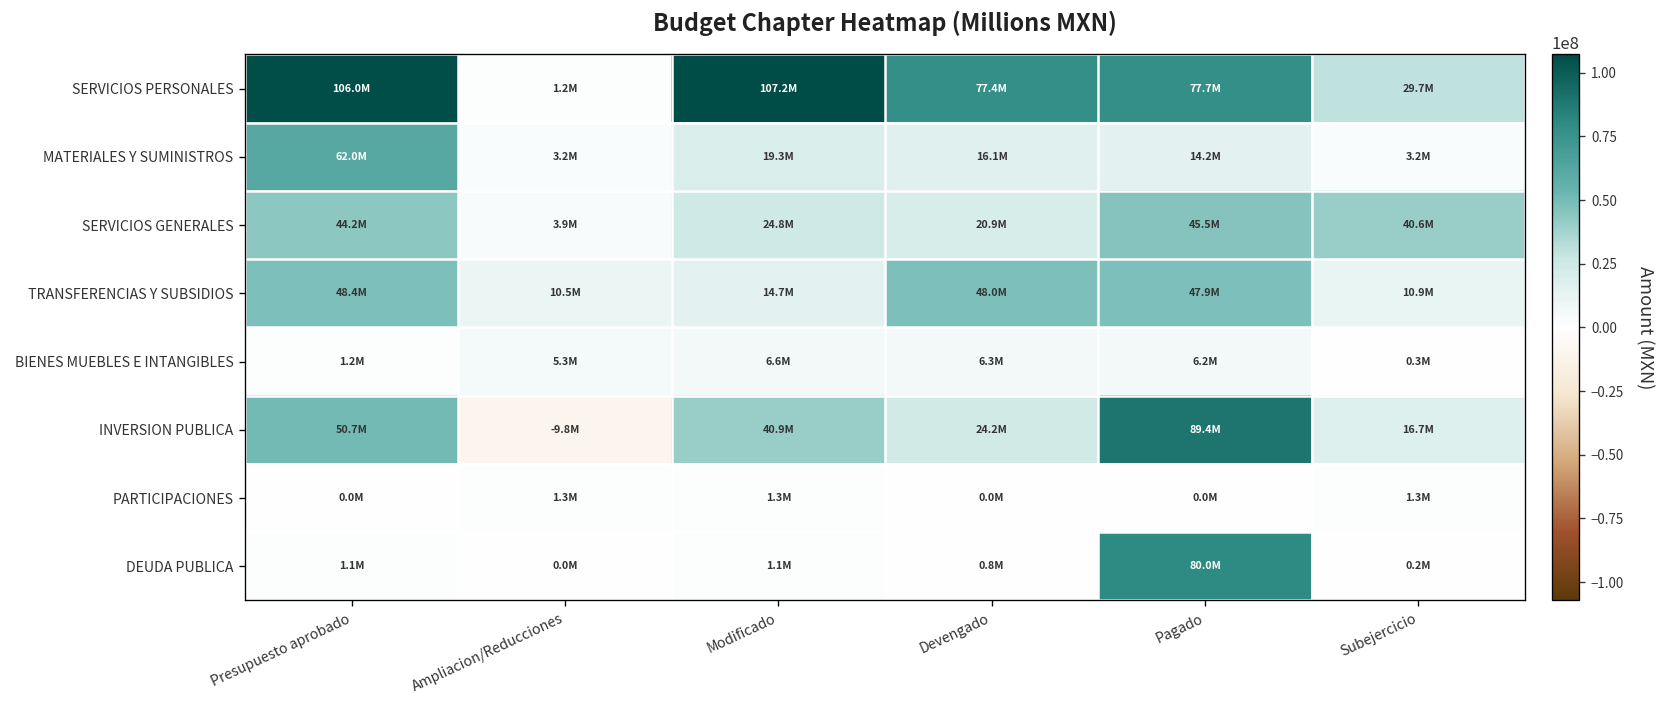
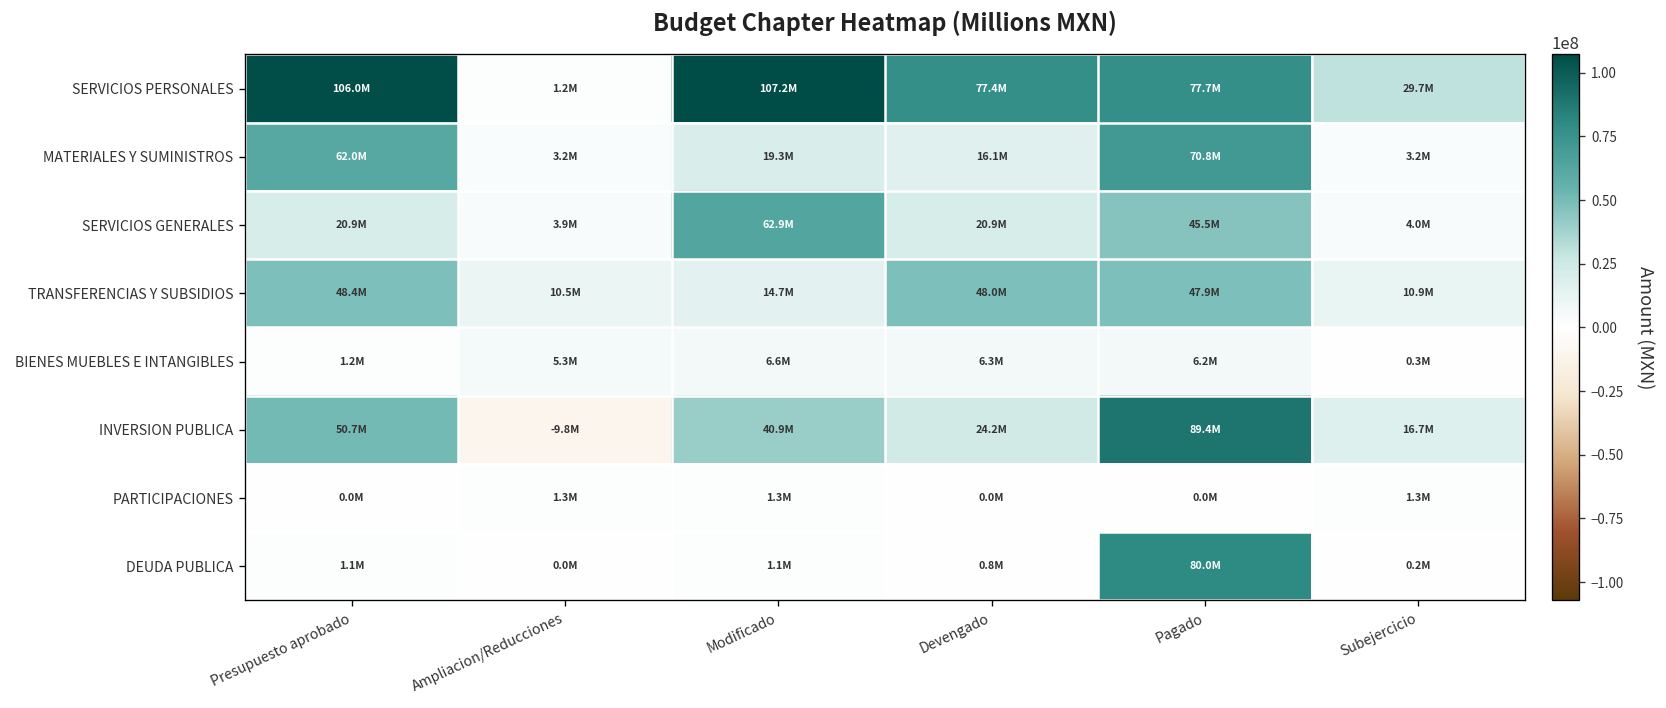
MATERIALES Y SUMINISTROS, Pagado: 14.2M -> 70.8M
SERVICIOS GENERALES, Presupuesto aprobado: 44.2M -> 20.9M
SERVICIOS GENERALES, Modificado: 24.8M -> 62.9M
SERVICIOS GENERALES, Subejercicio: 40.6M -> 4.0M
